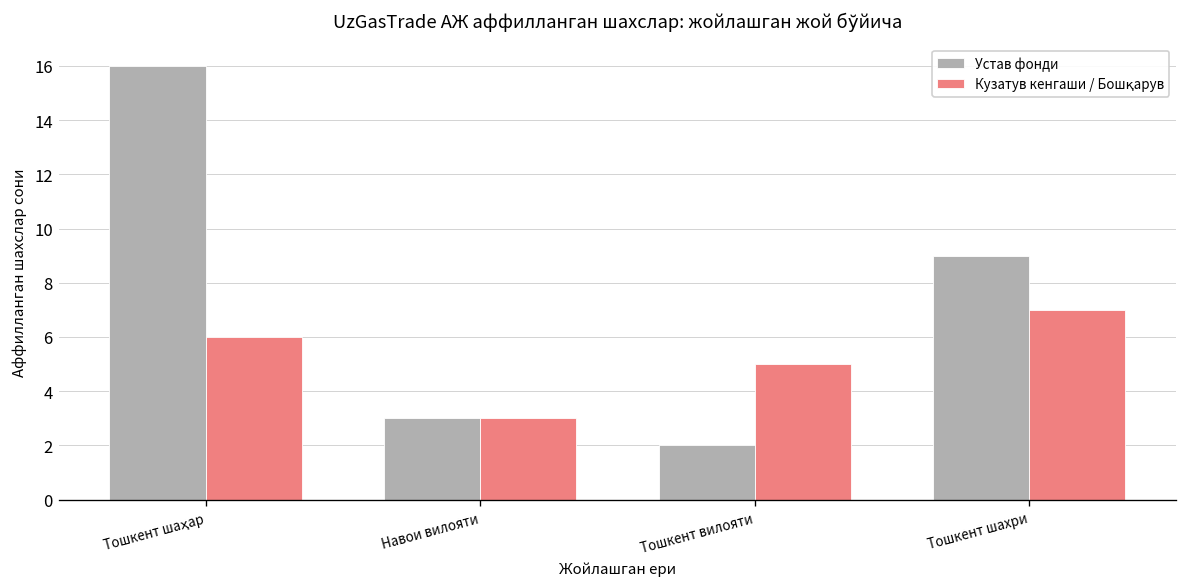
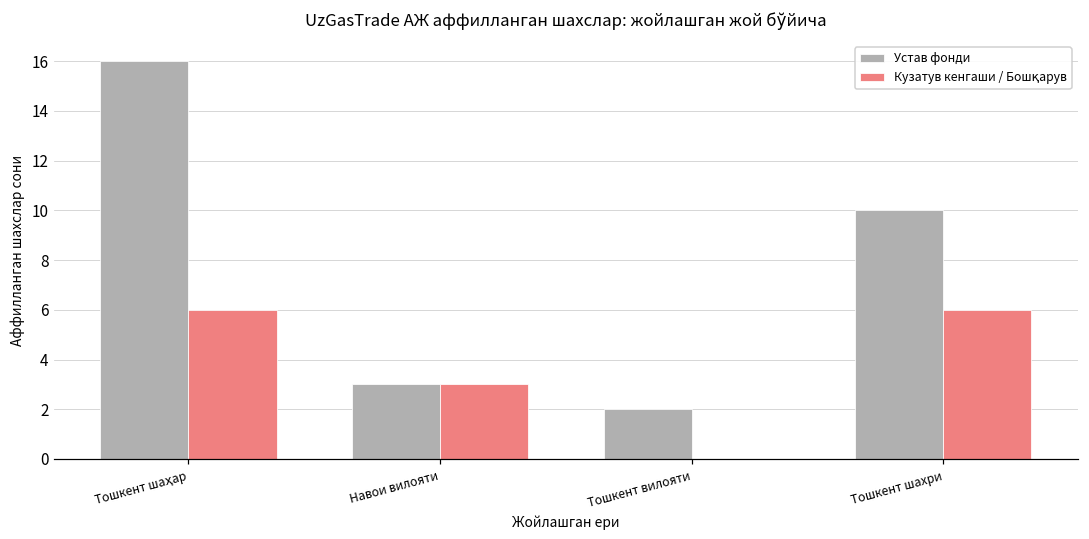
Кузатув кенгаши / Бошқарув, Тошкент вилояти: 5 -> 0
Устав фонди, Тошкент шахри: 9 -> 10
Кузатув кенгаши / Бошқарув, Тошкент шахри: 7 -> 6
